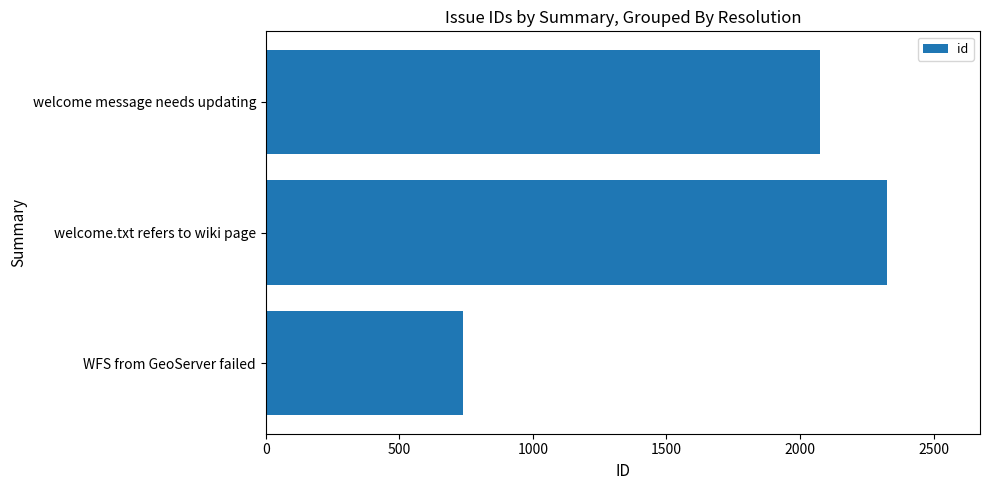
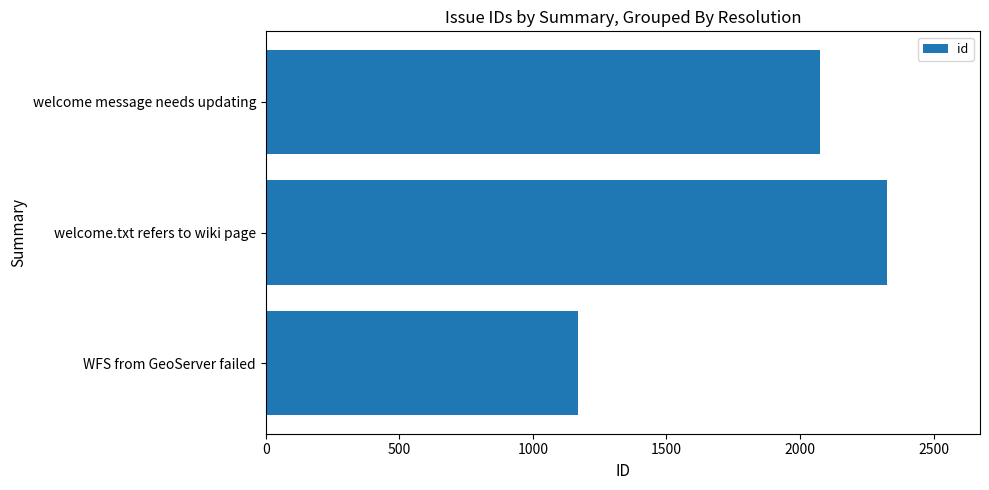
WFS from GeoServer failed: 740 -> 1170
